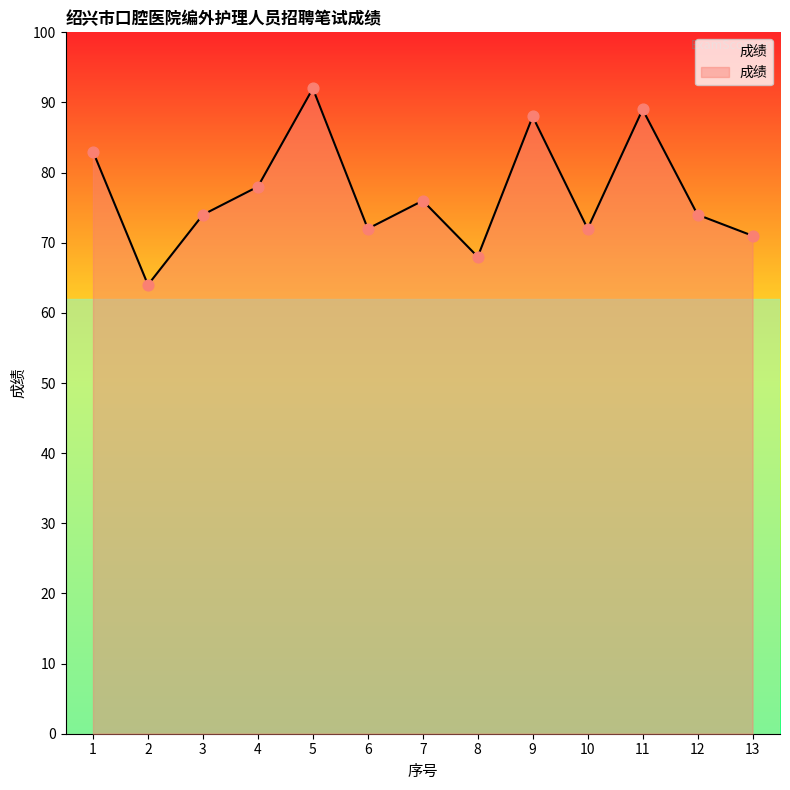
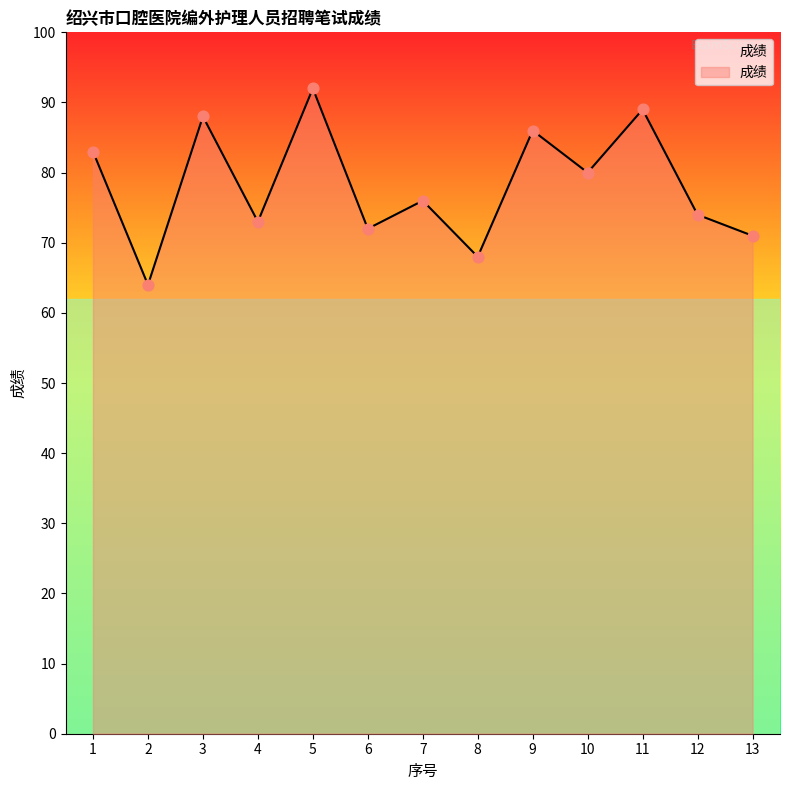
3: 74 -> 88
4: 78 -> 73
9: 88 -> 86
10: 72 -> 80
